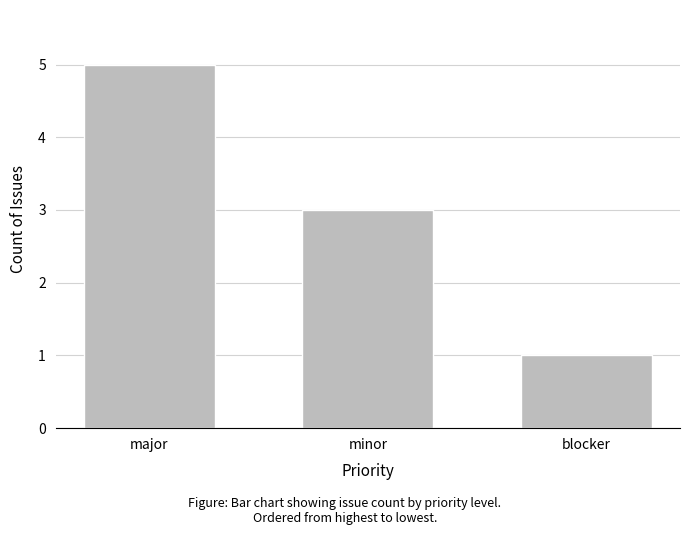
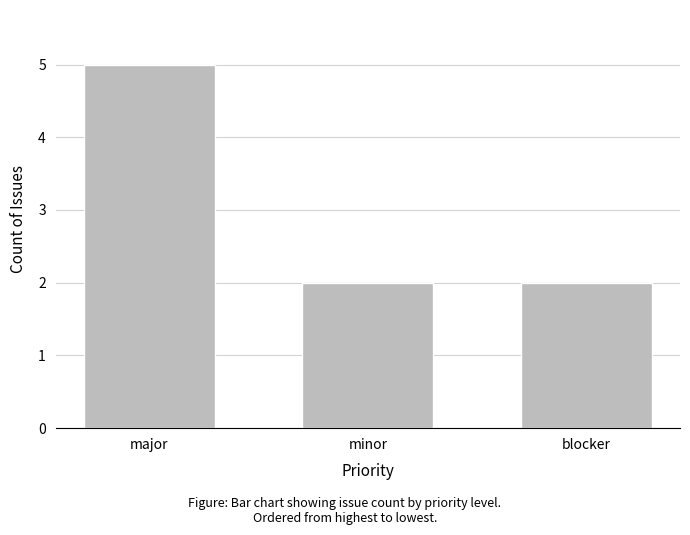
minor: 3 -> 2
blocker: 1 -> 2
